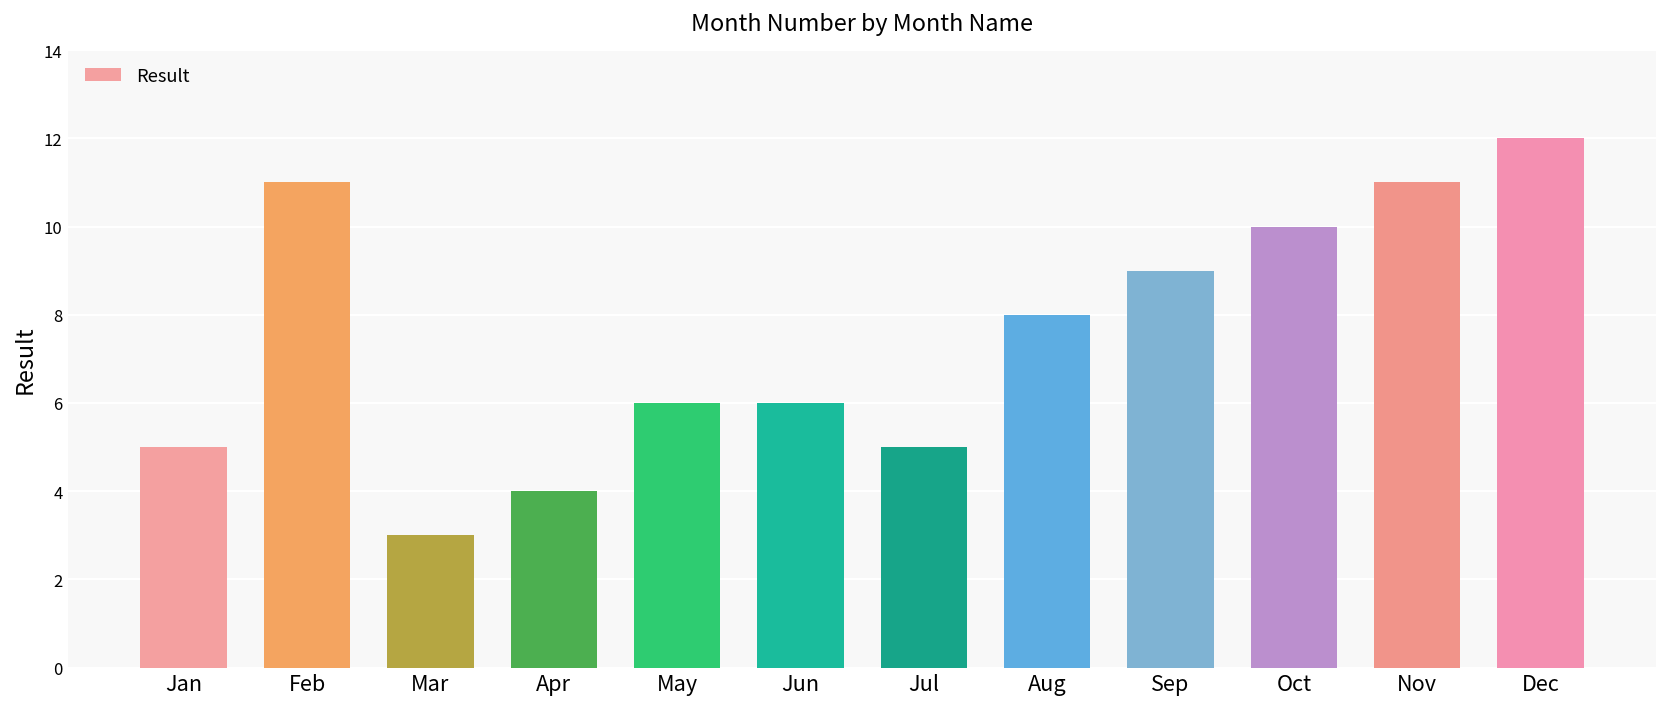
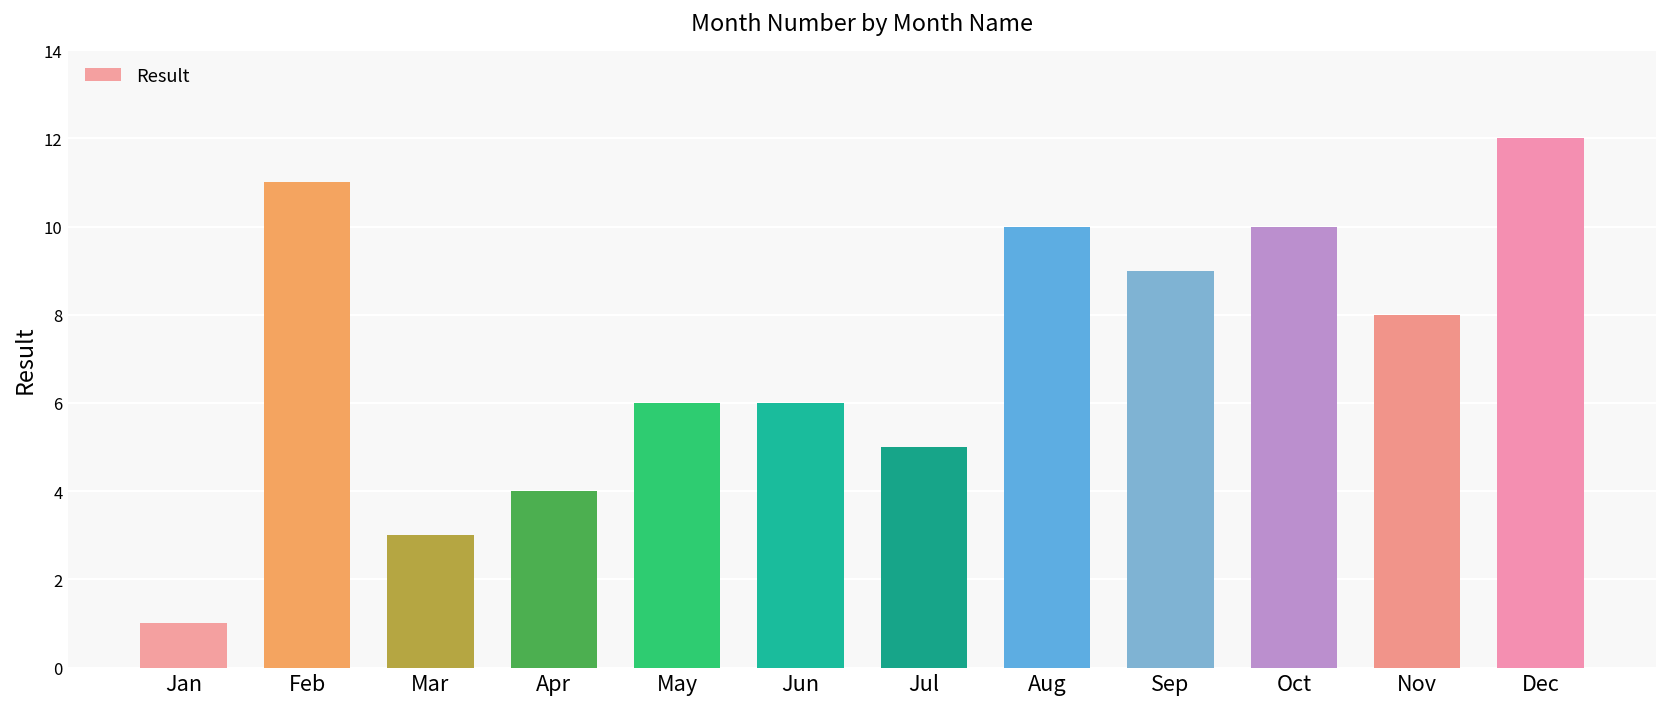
Jan: 5 -> 1
Aug: 8 -> 10
Nov: 11 -> 8
